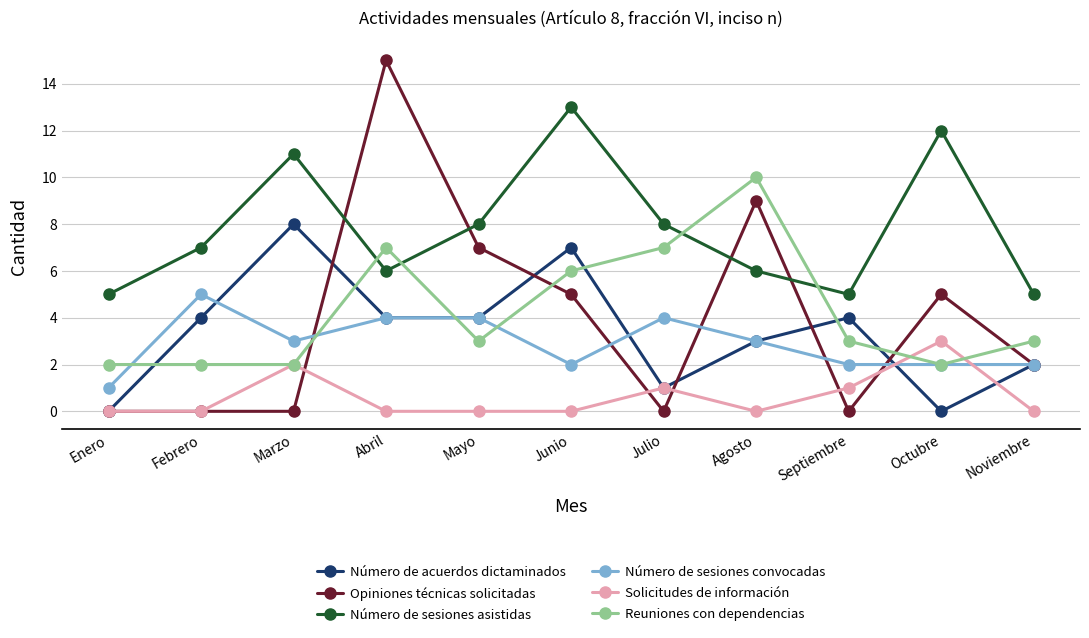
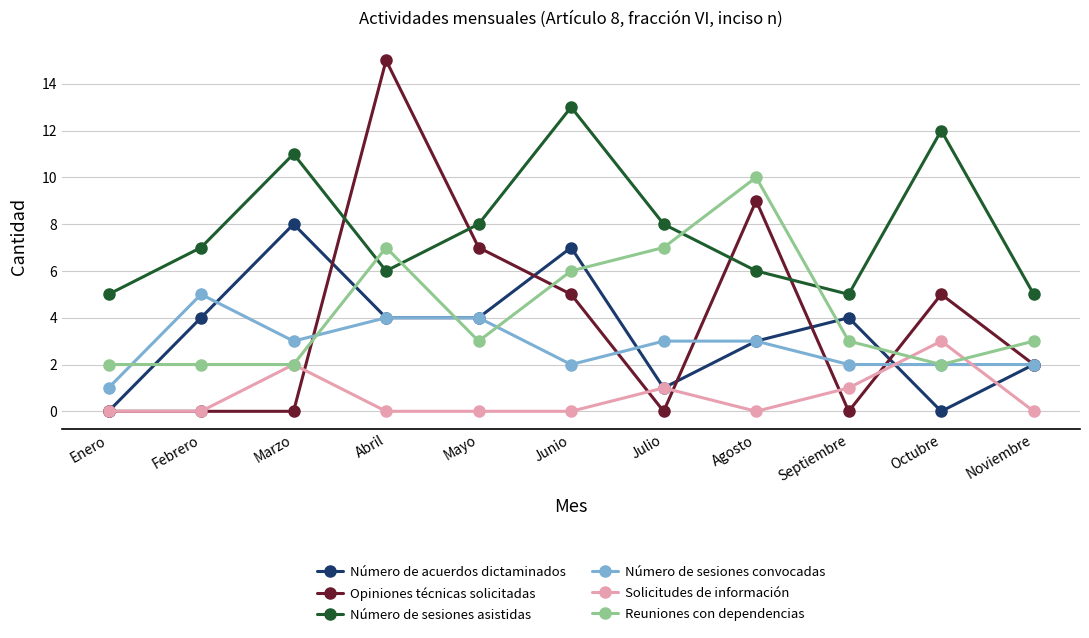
Número de sesiones convocadas, Julio: 4 -> 3
